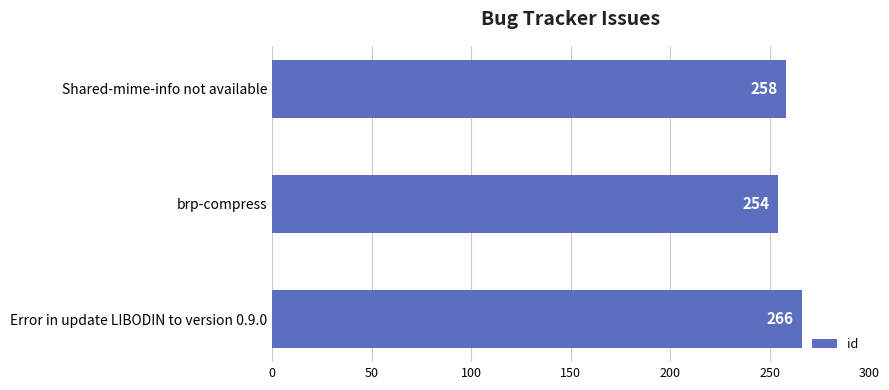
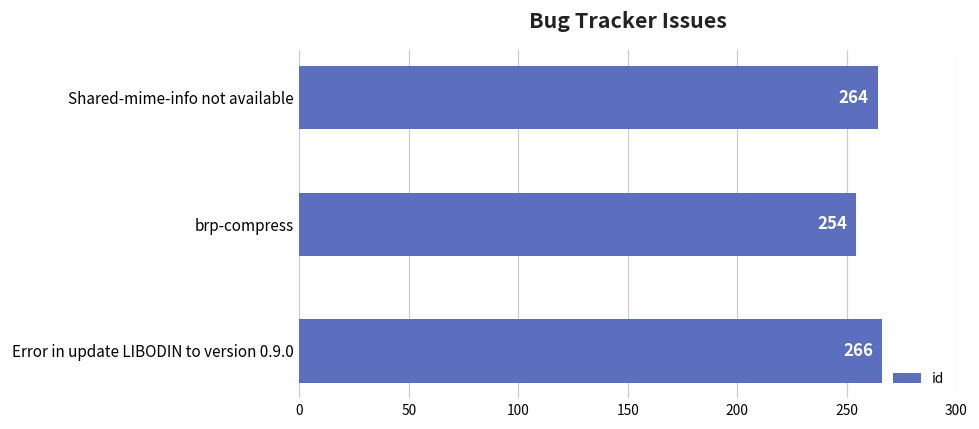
Shared-mime-info not available: 258 -> 264
